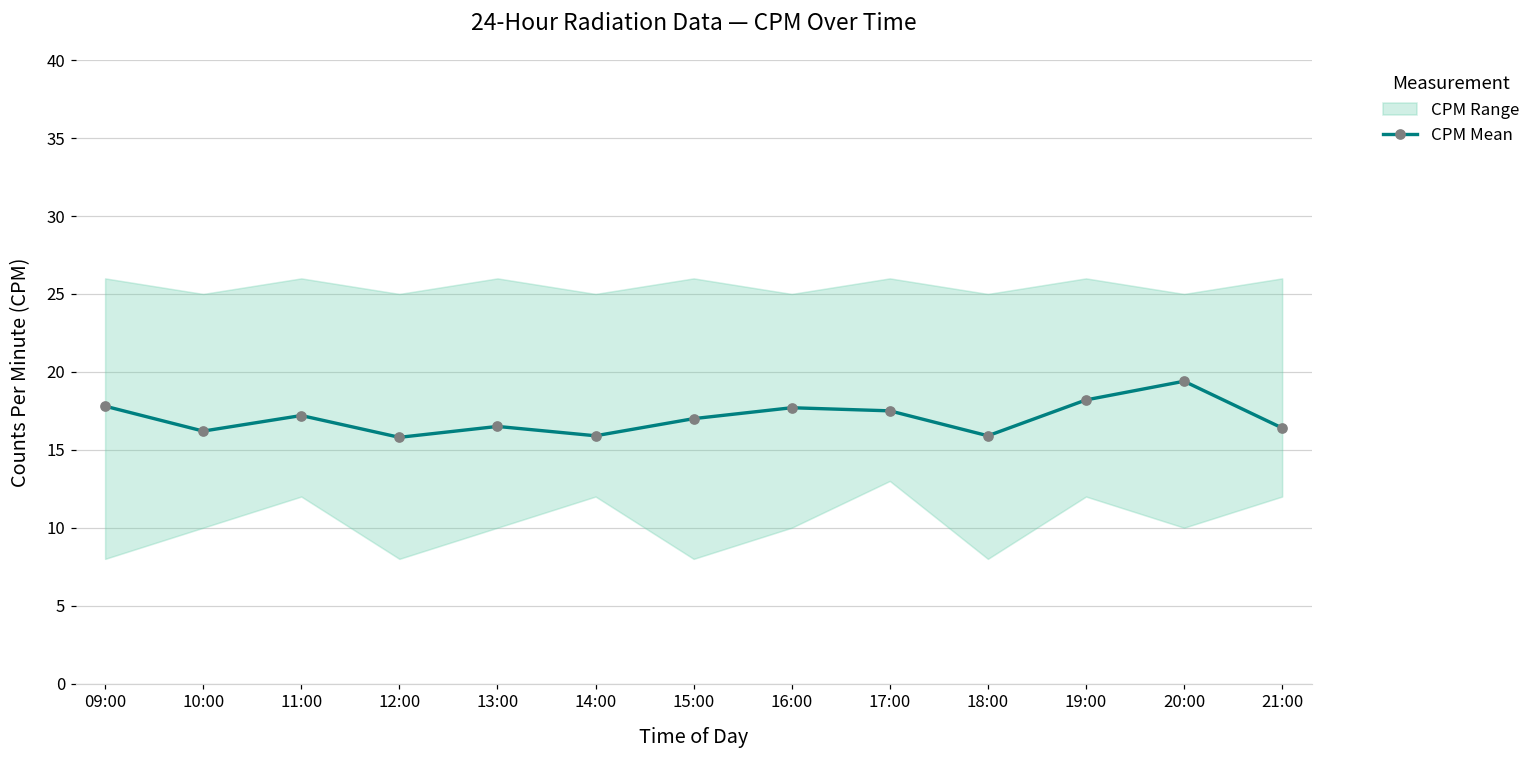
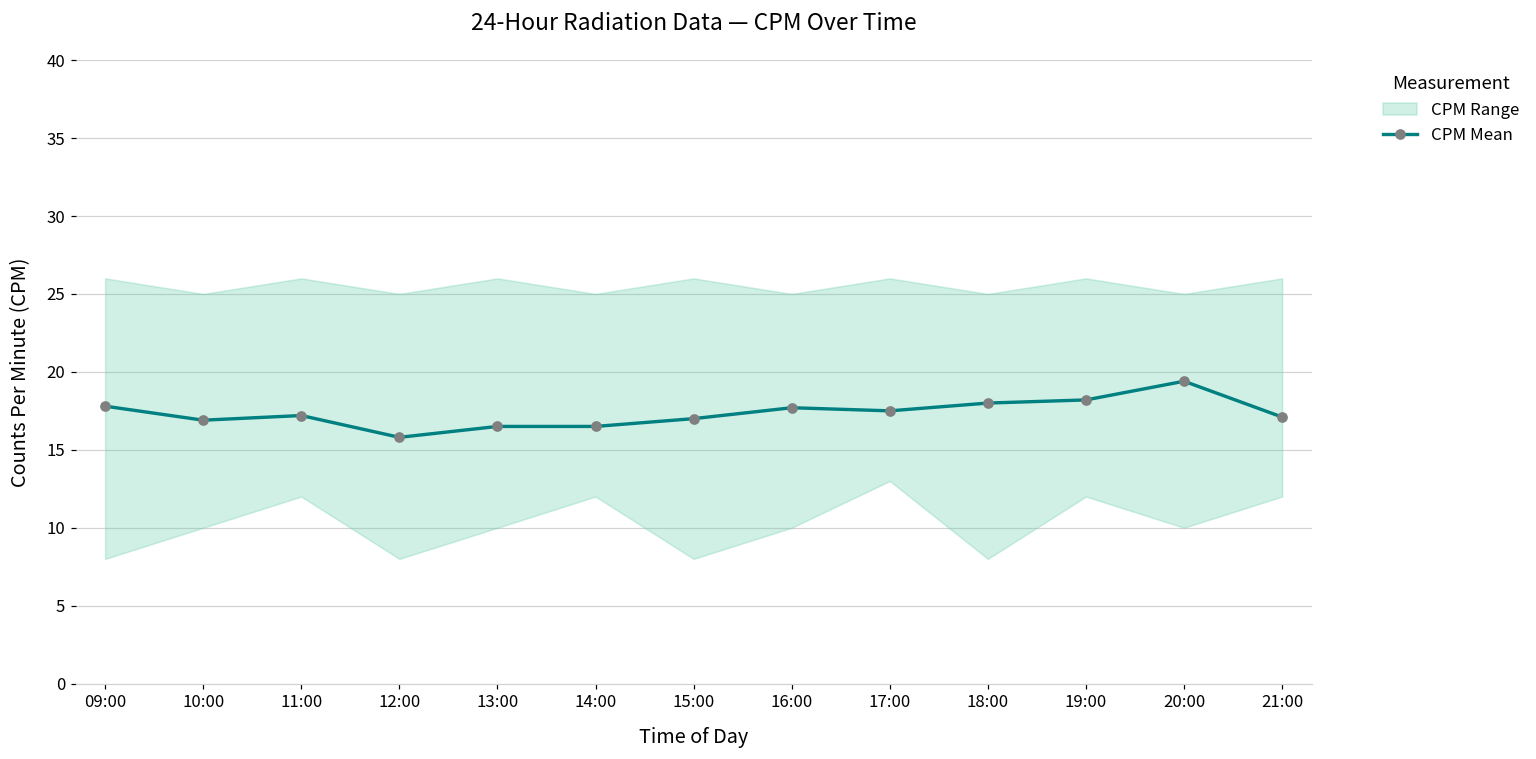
CPM Mean, 10:00: 16.2 -> 16.9
CPM Mean, 14:00: 15.9 -> 16.5
CPM Mean, 18:00: 15.9 -> 18.0
CPM Mean, 21:00: 16.4 -> 17.1
